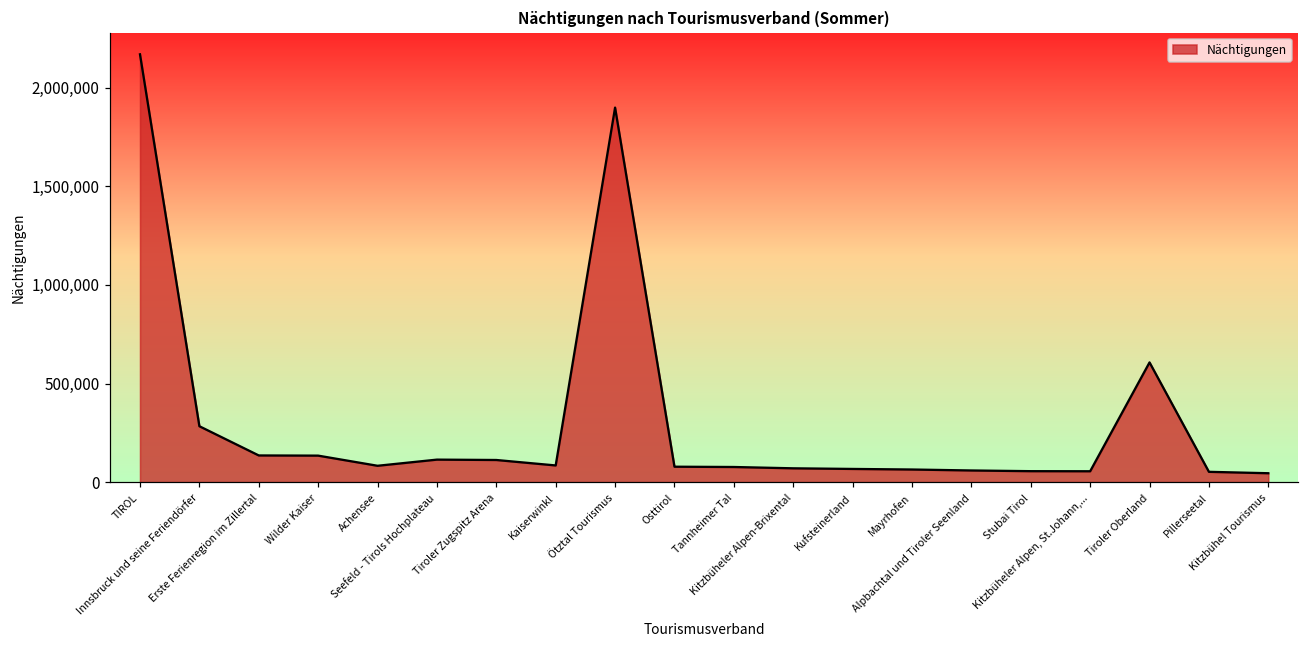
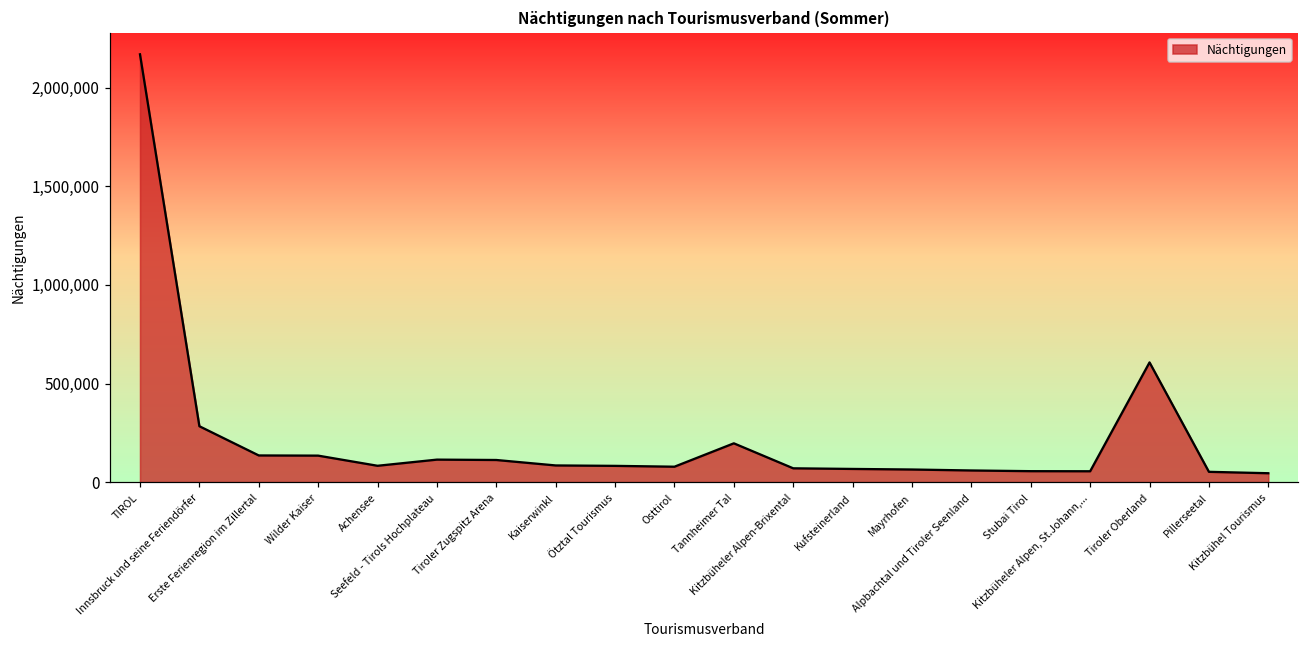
Ötztal Tourismus: 1,900,000 -> 80,000
Tannheimer Tal: 80,000 -> 200,000
